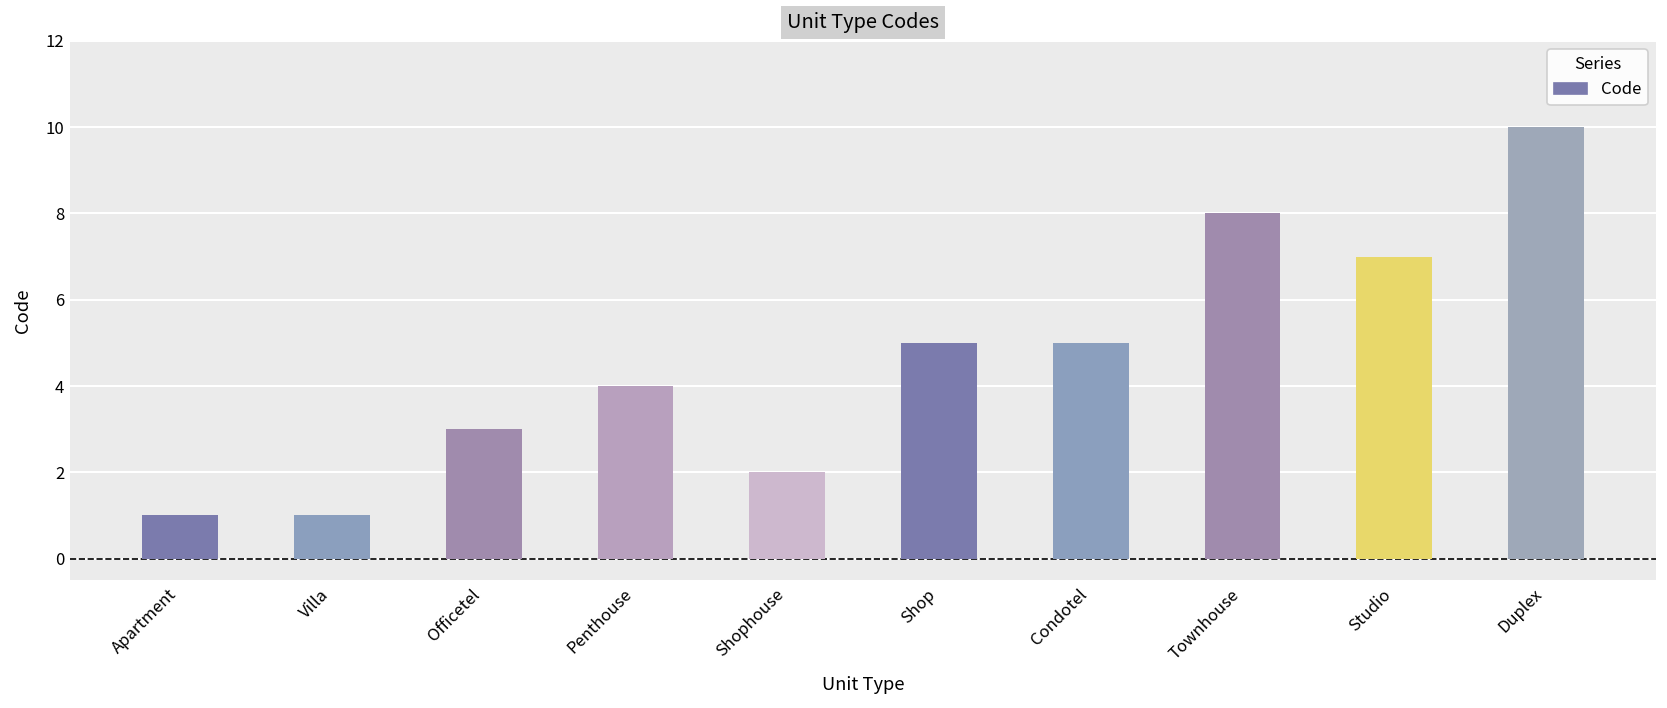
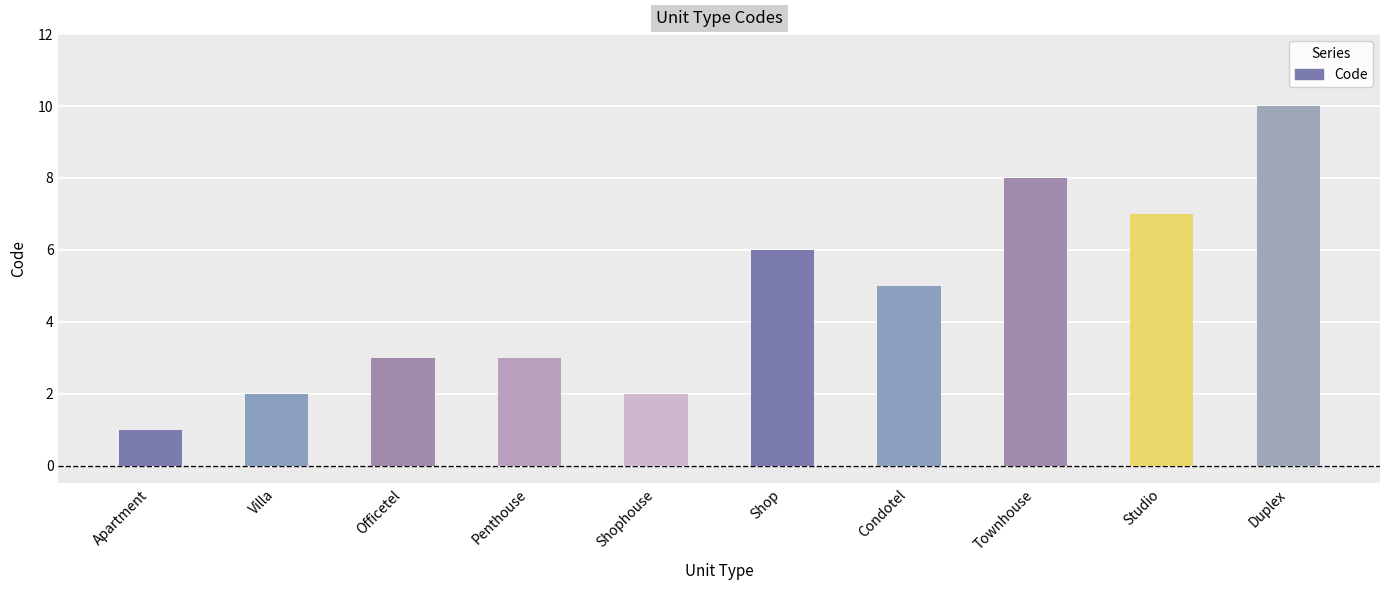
Villa: 1 -> 2
Penthouse: 4 -> 3
Shop: 5 -> 6
